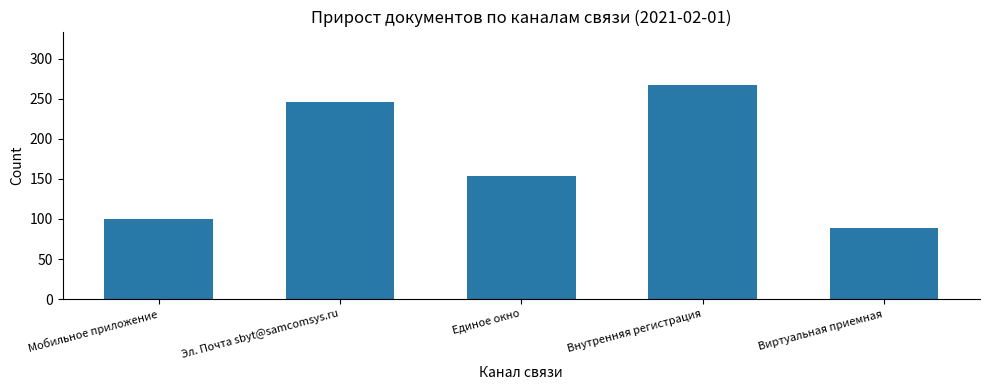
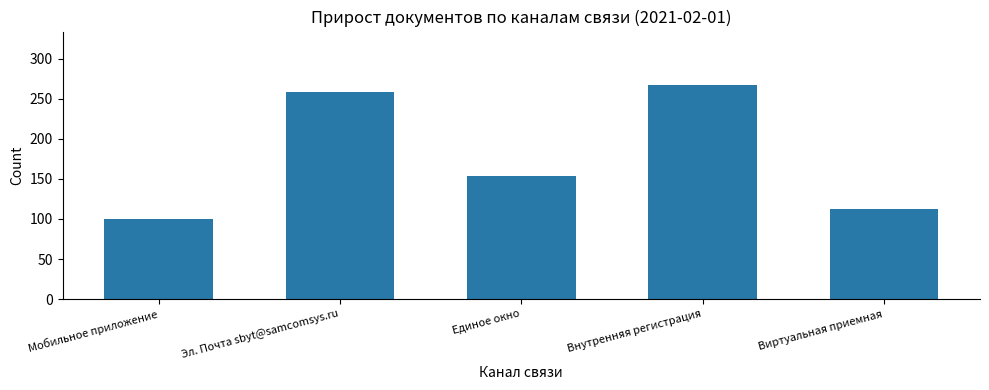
Эл. Почта sbyt@samcomsys.ru: 250 -> 260
Виртуальная приемная: 90 -> 110
